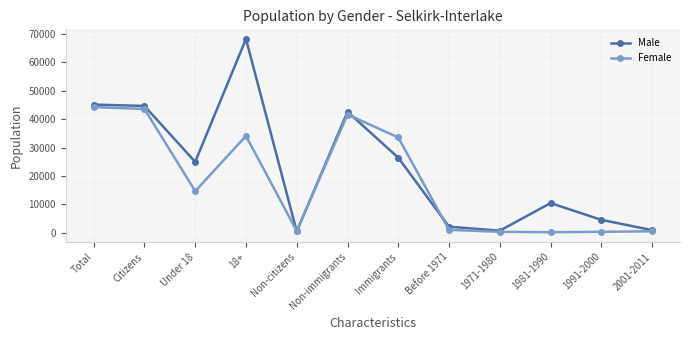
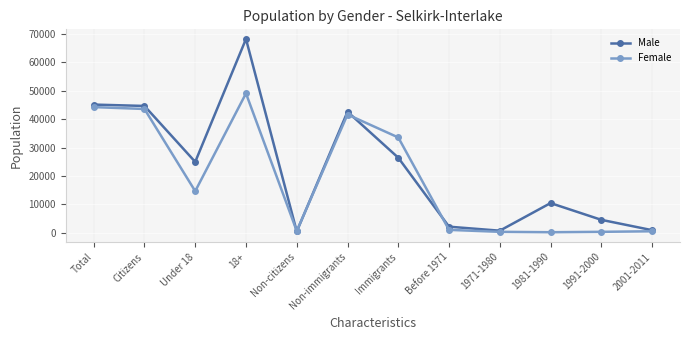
Female, 18+: 34000 -> 49000
